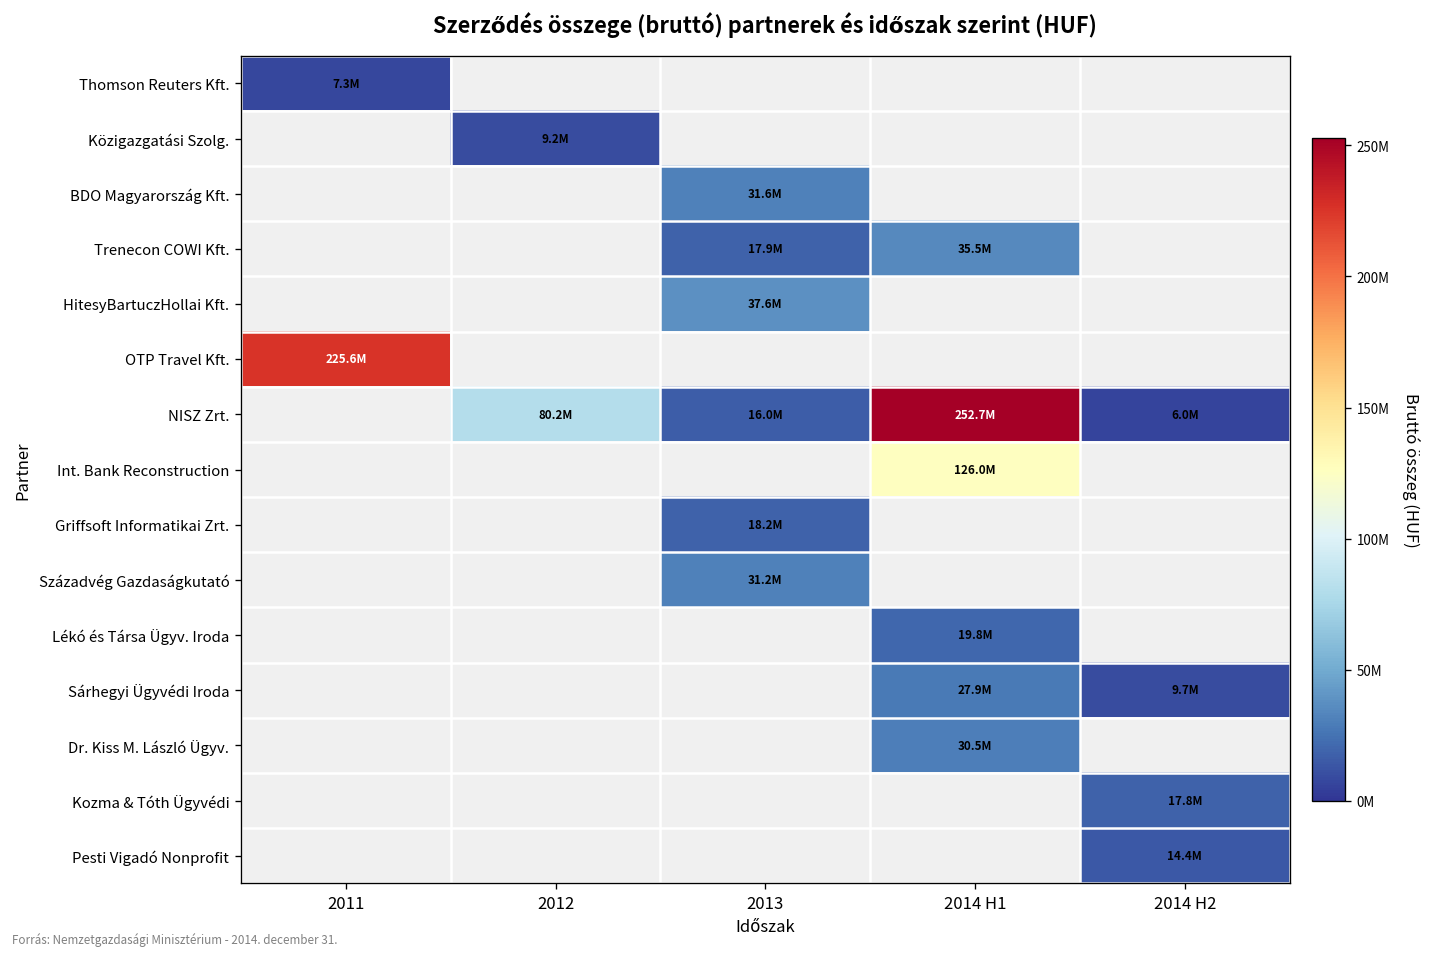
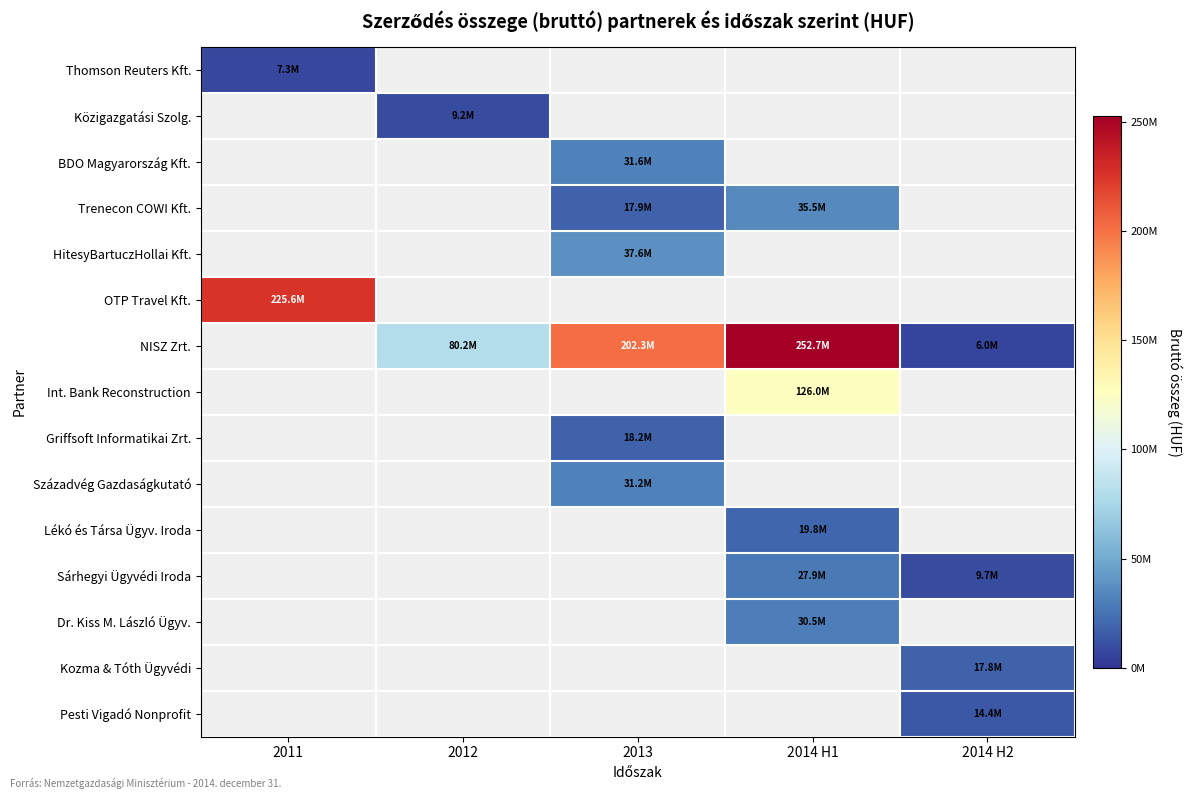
NISZ Zrt., 2013: 16.0M -> 202.3M
